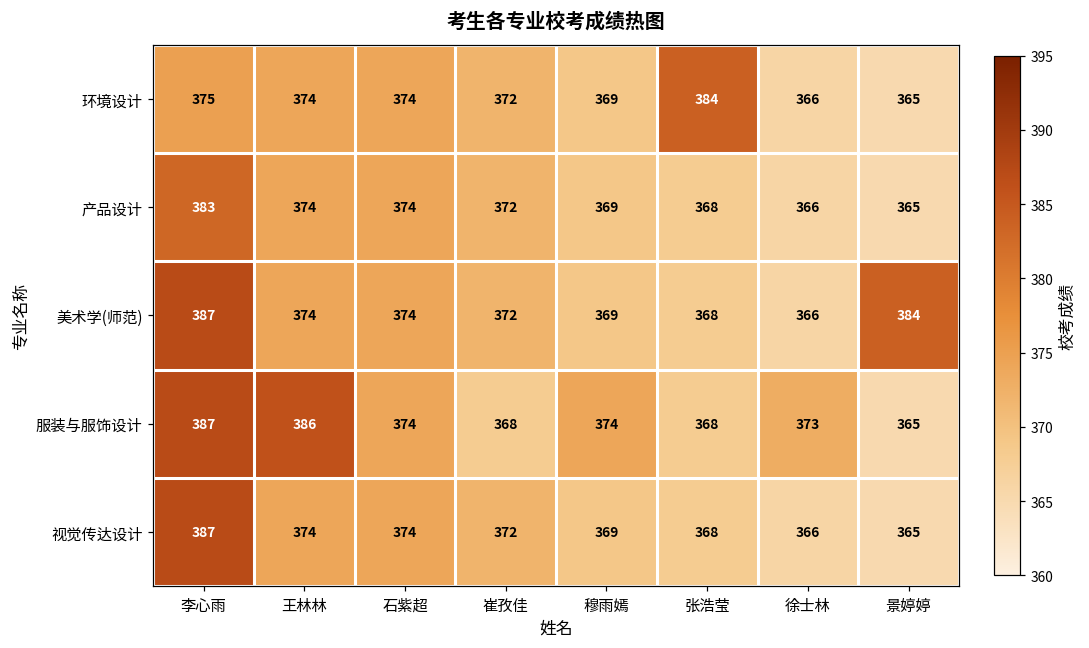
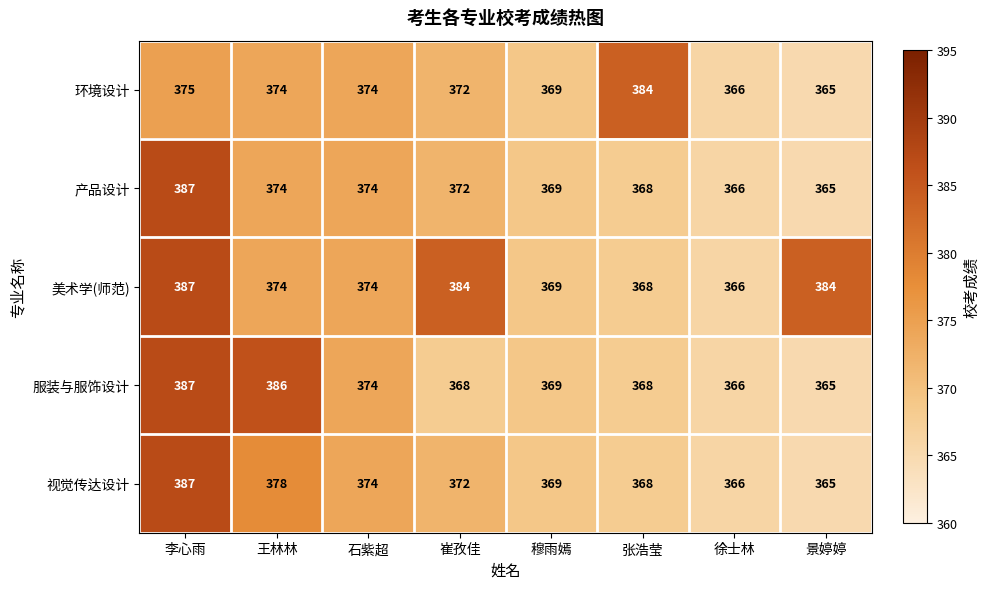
产品设计, 李心雨: 383 -> 387
美术学(师范), 崔孜佳: 372 -> 384
服装与服饰设计, 穆雨嫣: 374 -> 369
服装与服饰设计, 徐士林: 373 -> 366
视觉传达设计, 王林林: 374 -> 378
